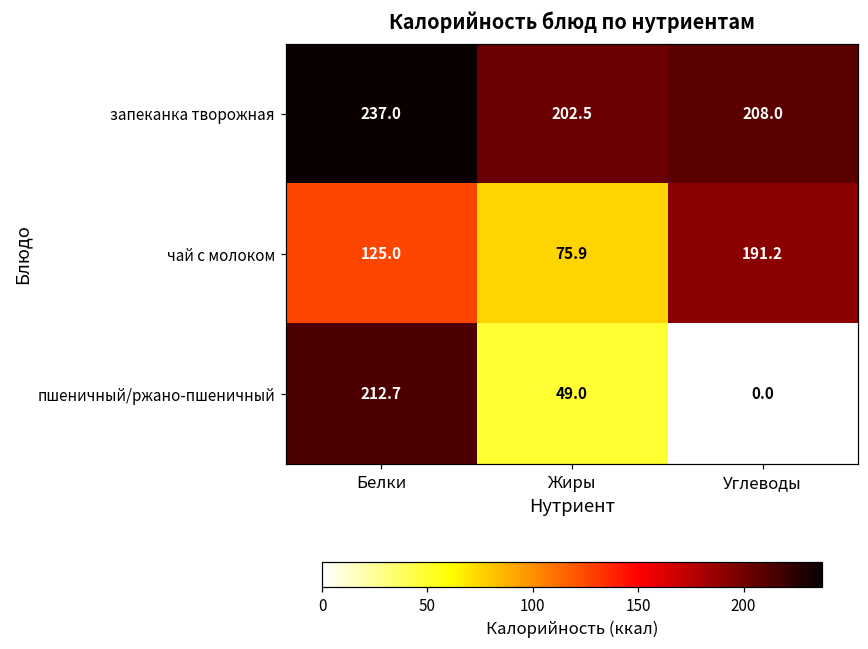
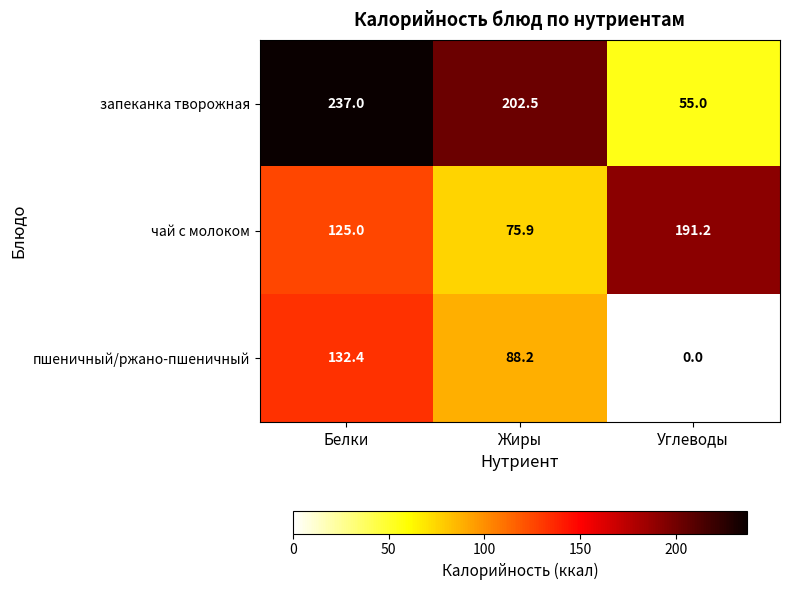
запеканка творожная, Углеводы: 208.0 -> 55.0
пшеничный/ржано-пшеничный, Белки: 212.7 -> 132.4
пшеничный/ржано-пшеничный, Жиры: 49.0 -> 88.2
